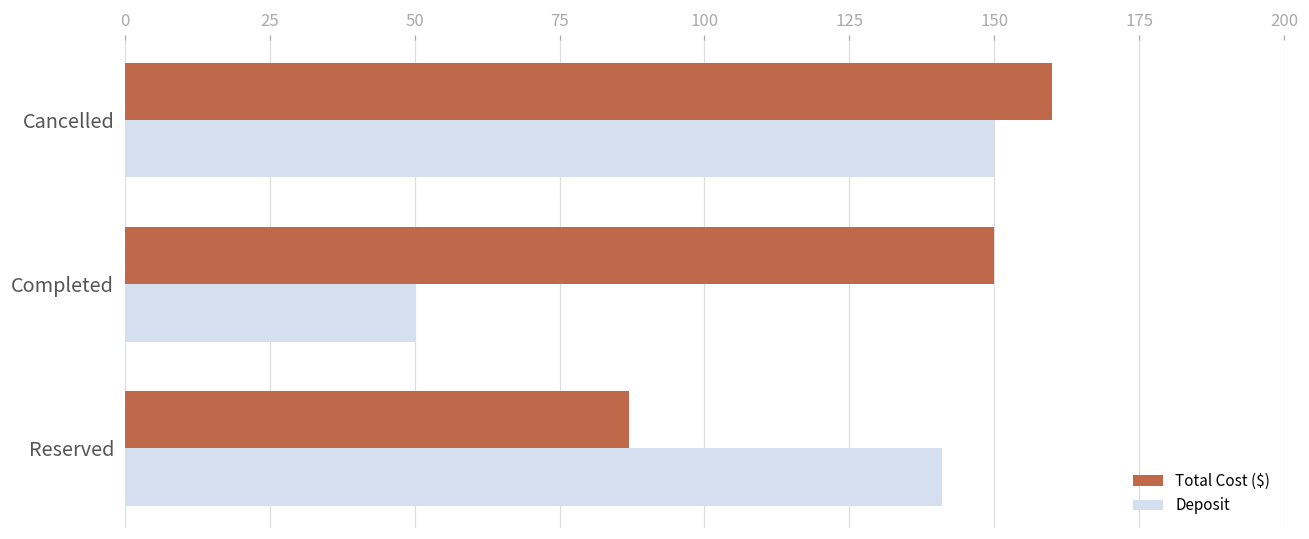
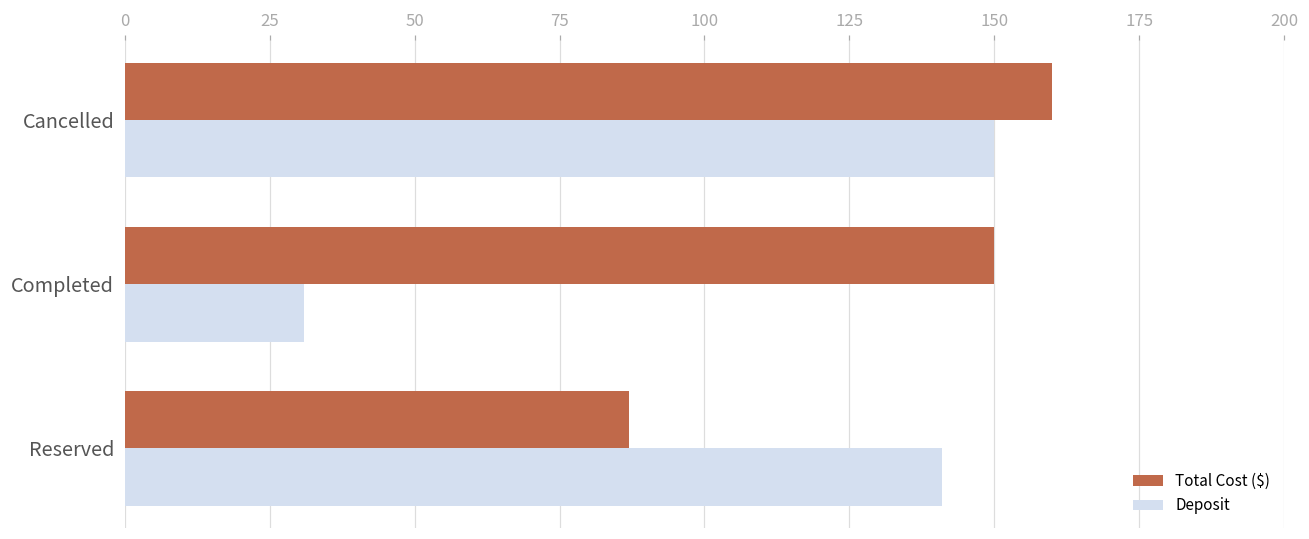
Deposit, Completed: 50 -> 31
